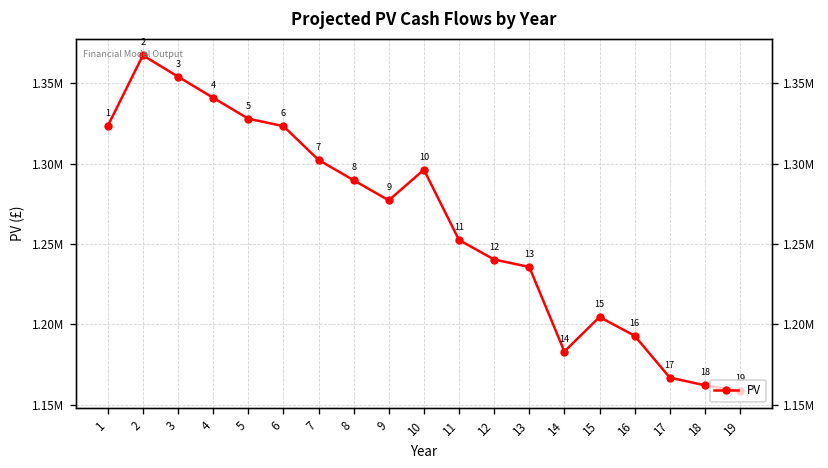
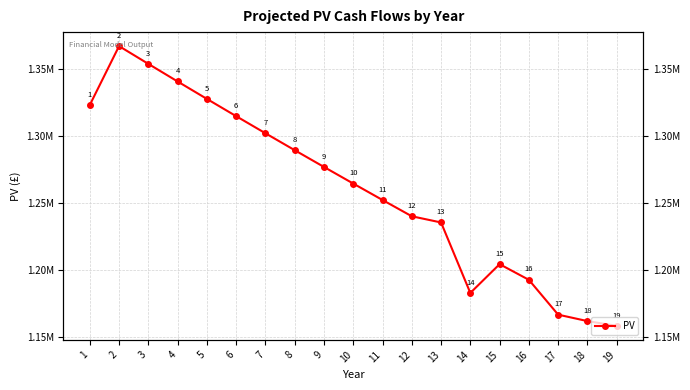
6: 1323000 -> 1315000
10: 1296000 -> 1265000
